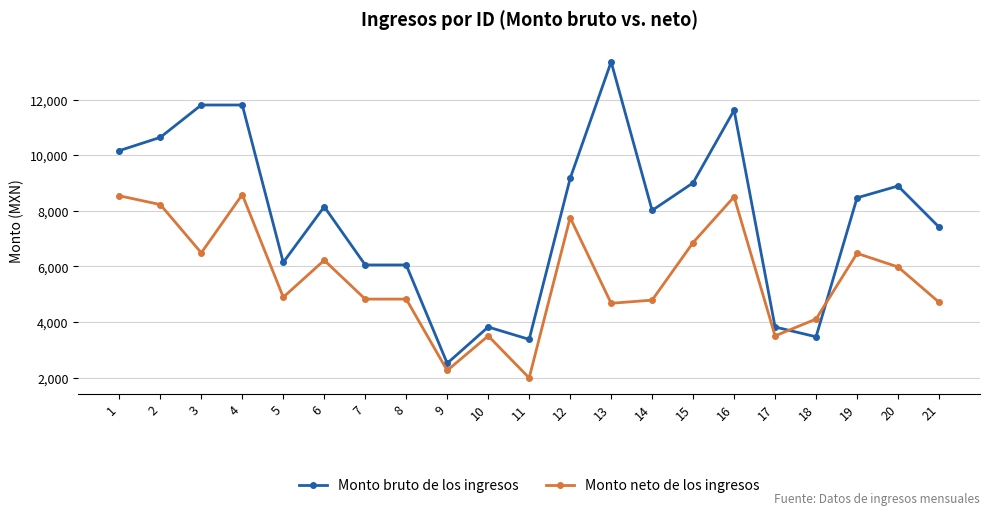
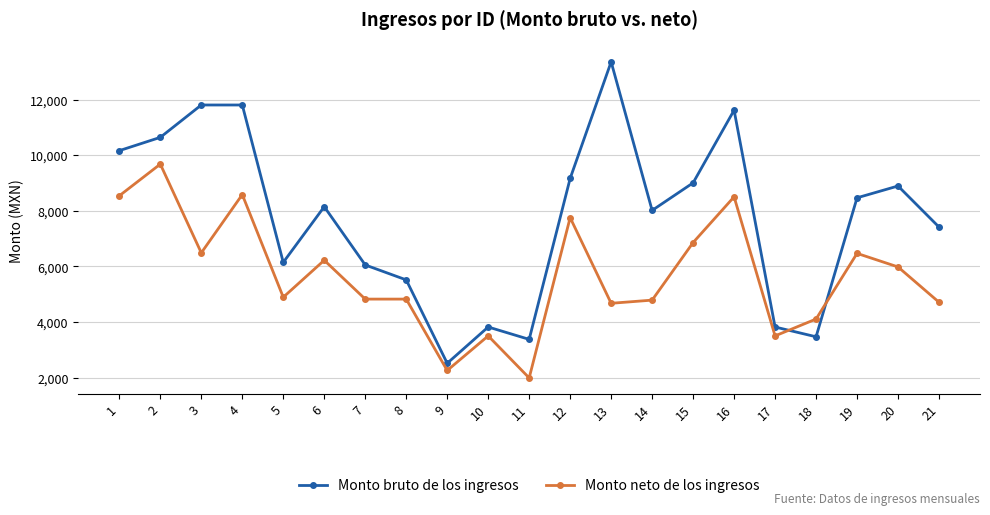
Monto neto de los ingresos, 2: 8,200 -> 9,700
Monto bruto de los ingresos, 8: 6,100 -> 5,500
